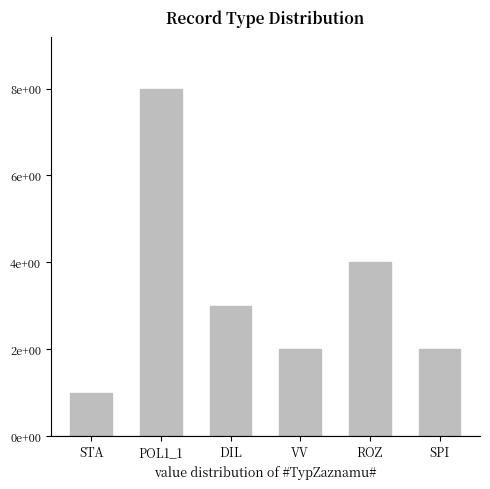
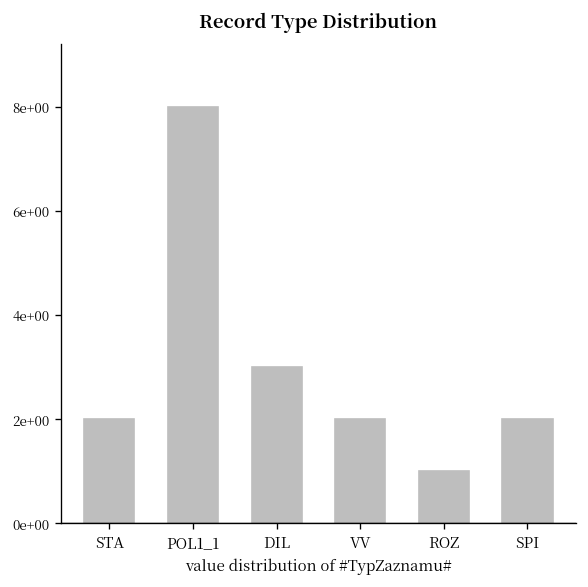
STA: 1 -> 2
ROZ: 4 -> 1
